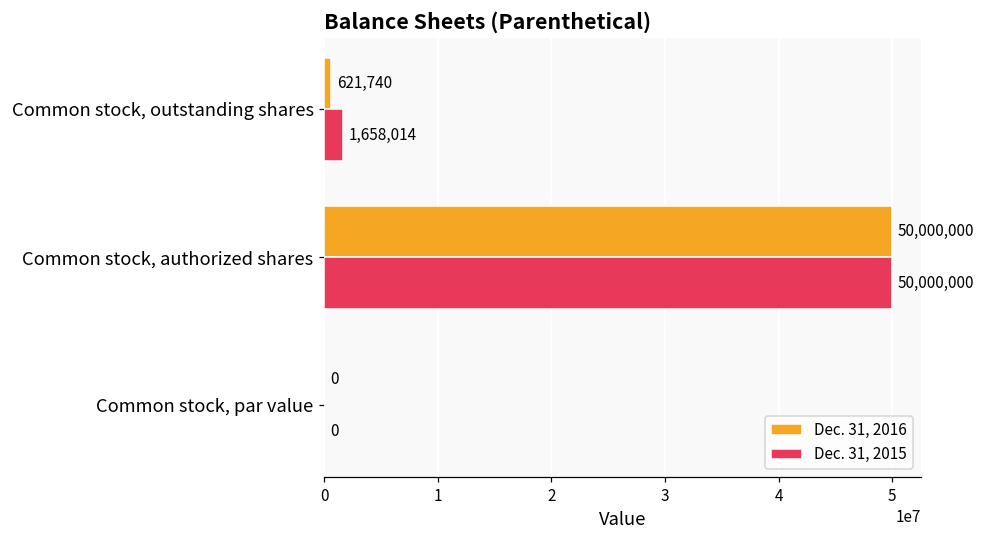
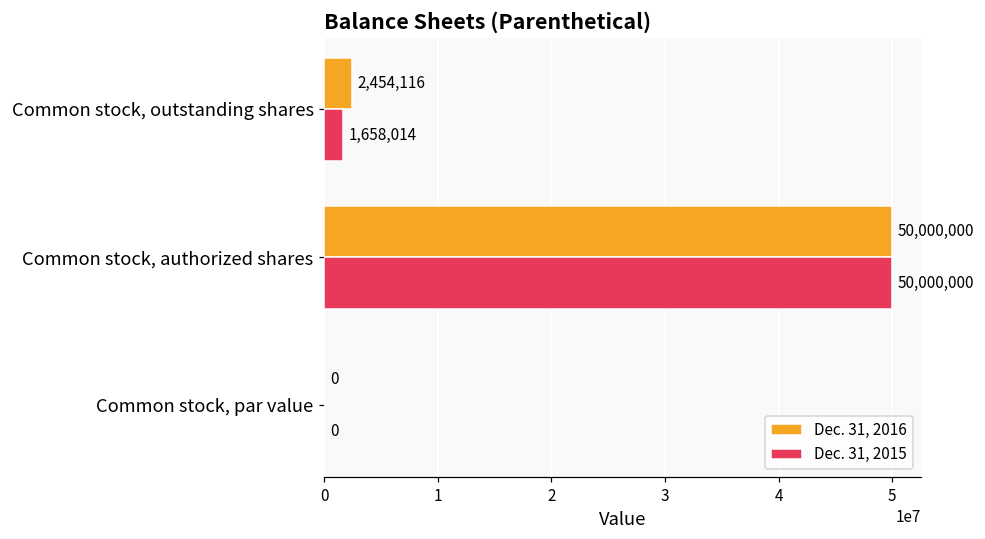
Dec. 31, 2016, Common stock, outstanding shares: 621,740 -> 2,454,116
